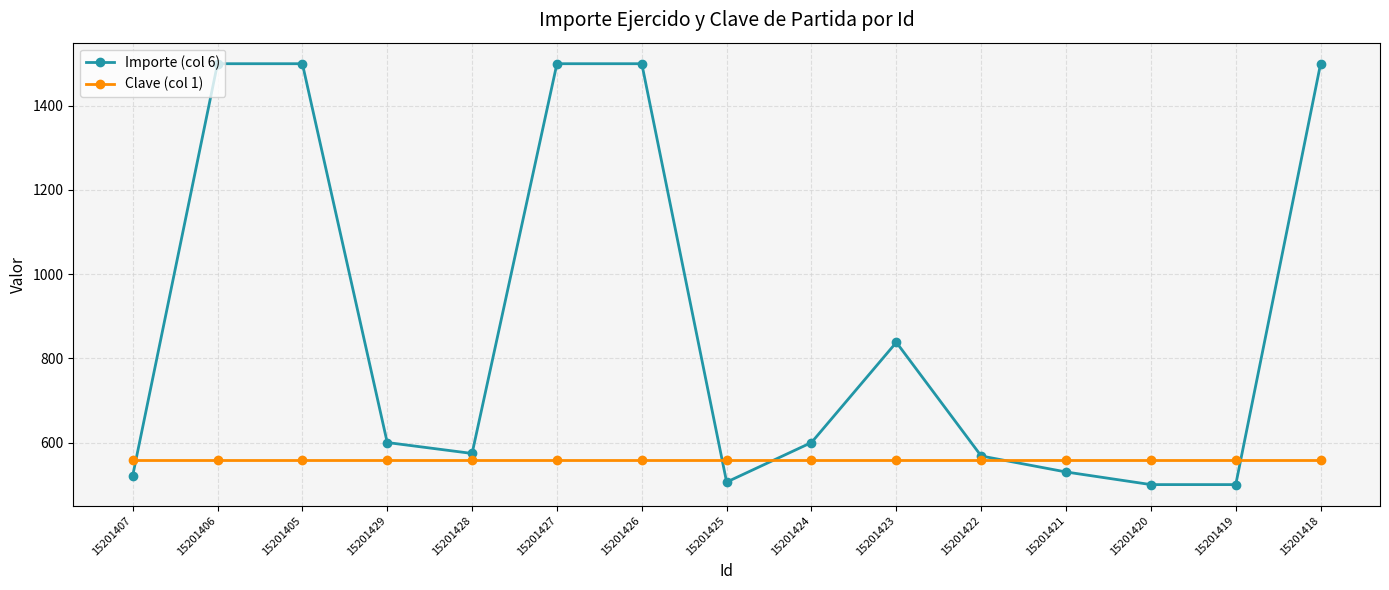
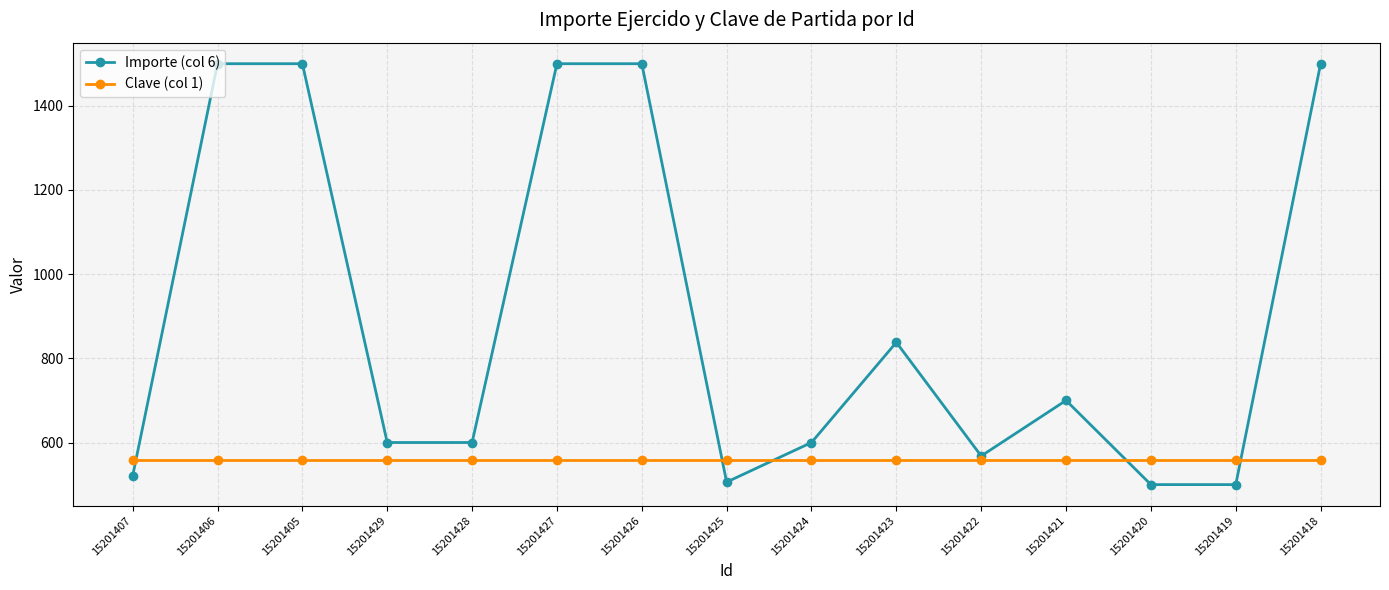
Importe (col 6), 15201428: 570 -> 600
Importe (col 6), 15201421: 530 -> 700
